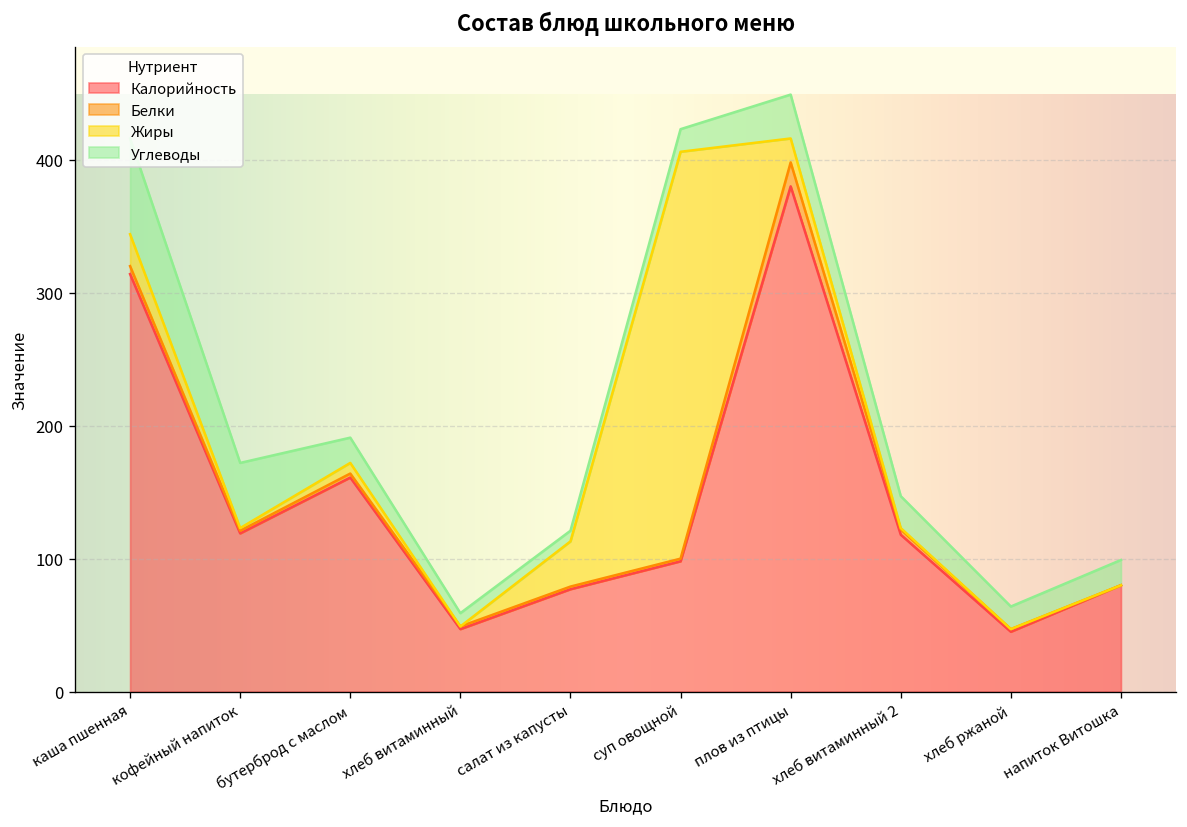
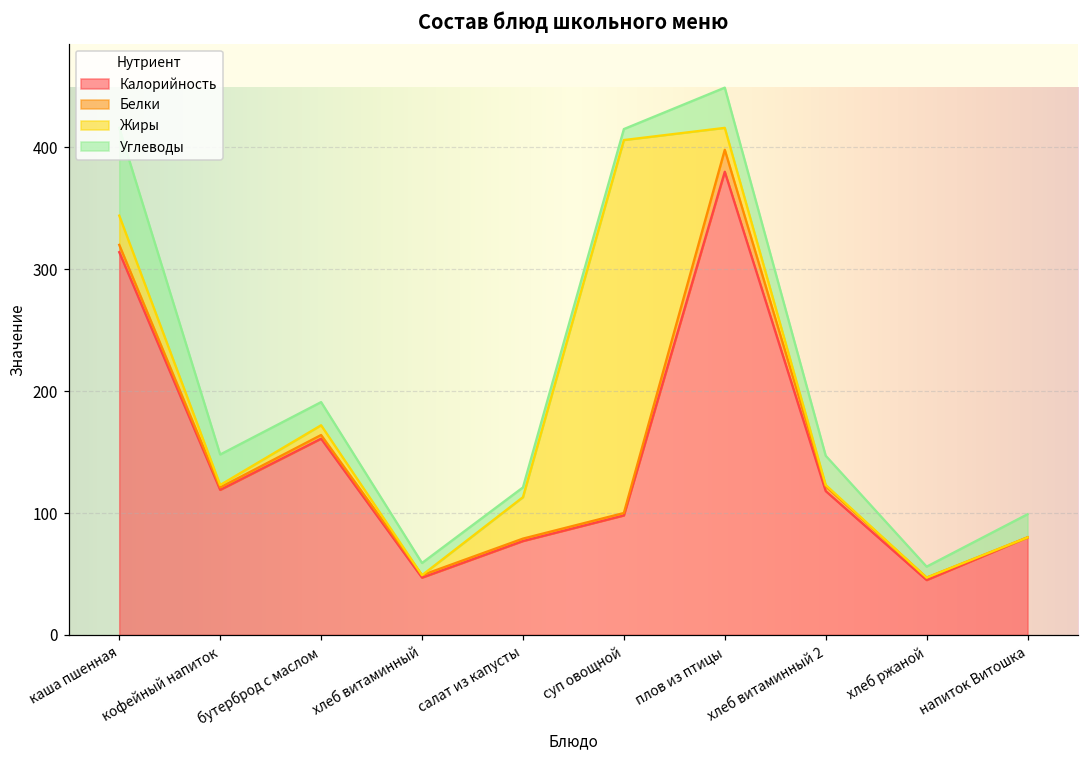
Углеводы, кофейный напиток: 49 -> 25
Углеводы, суп овощной: 17 -> 9
Углеводы, хлеб ржаной: 17 -> 9
